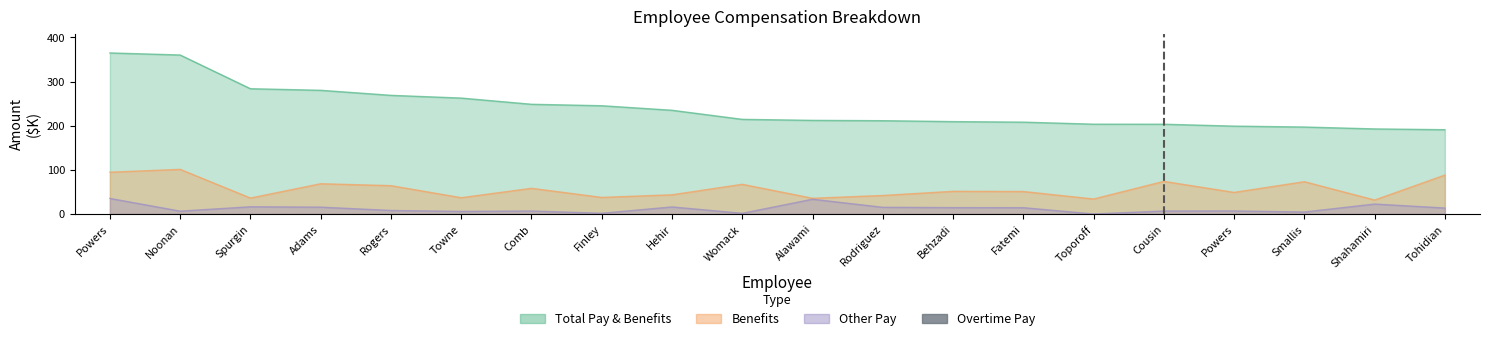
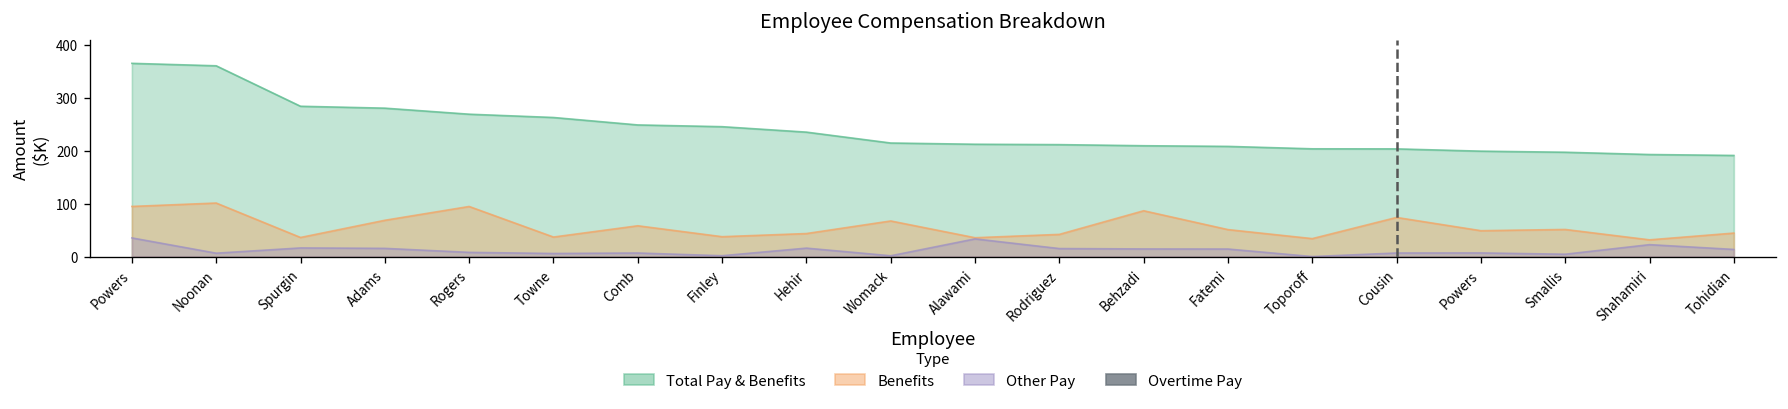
Benefits, Rogers: 60 -> 90
Benefits, Behzadi: 50 -> 90
Benefits, Smallis: 70 -> 50
Benefits, Tohidian: 90 -> 40
